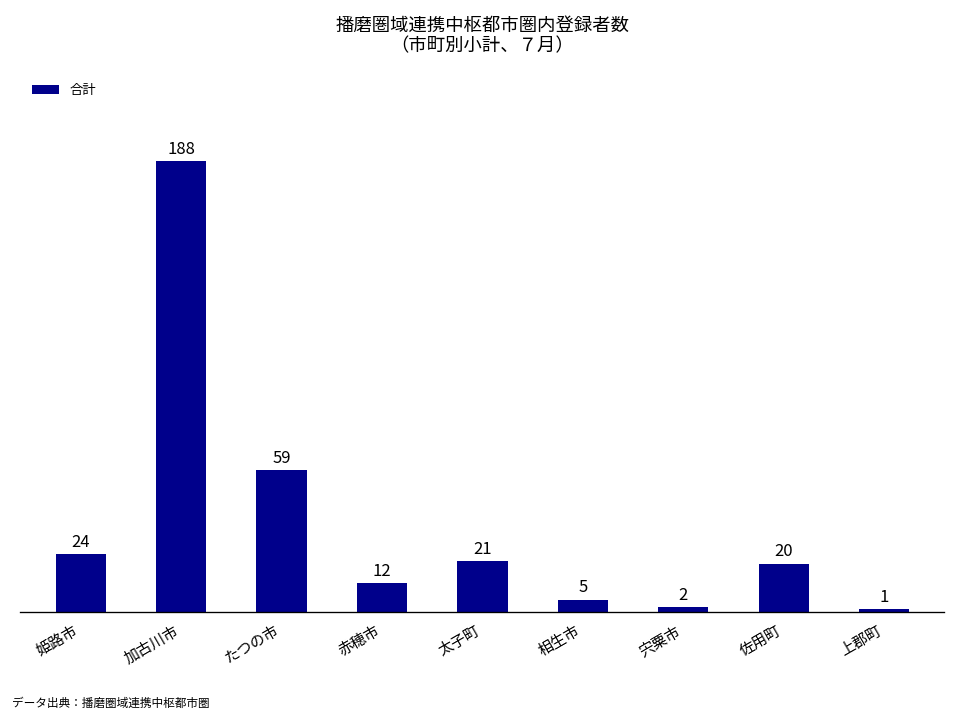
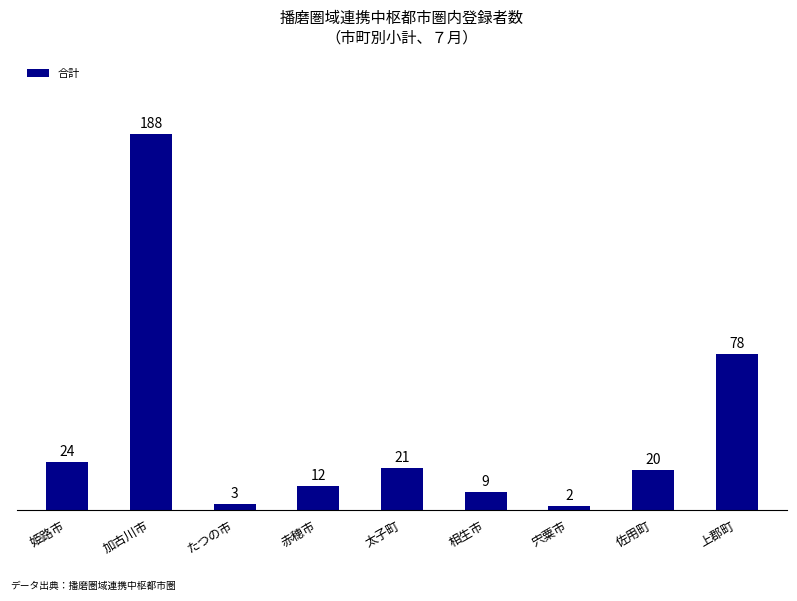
たつの市: 59 -> 3
相生市: 5 -> 9
上郡町: 1 -> 78
